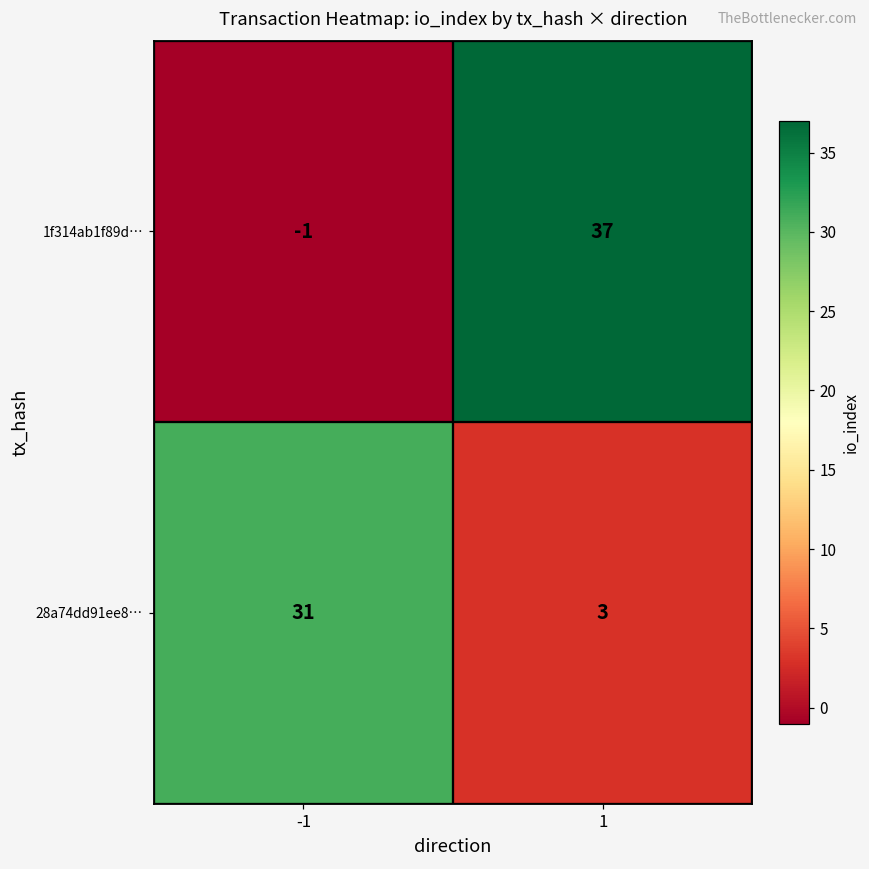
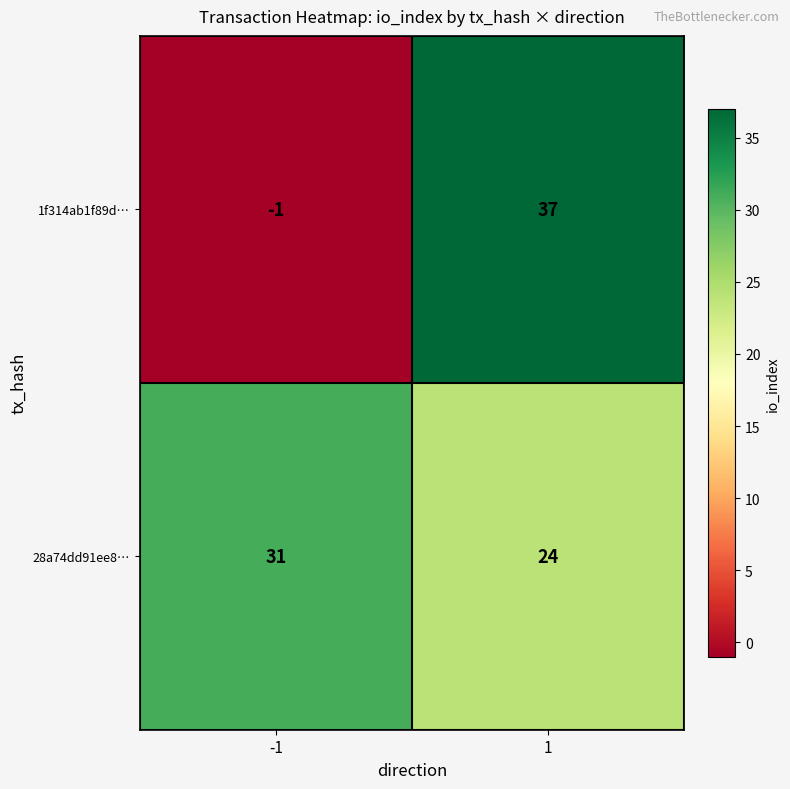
28a74dd91ee8…, 1: 3 -> 24
